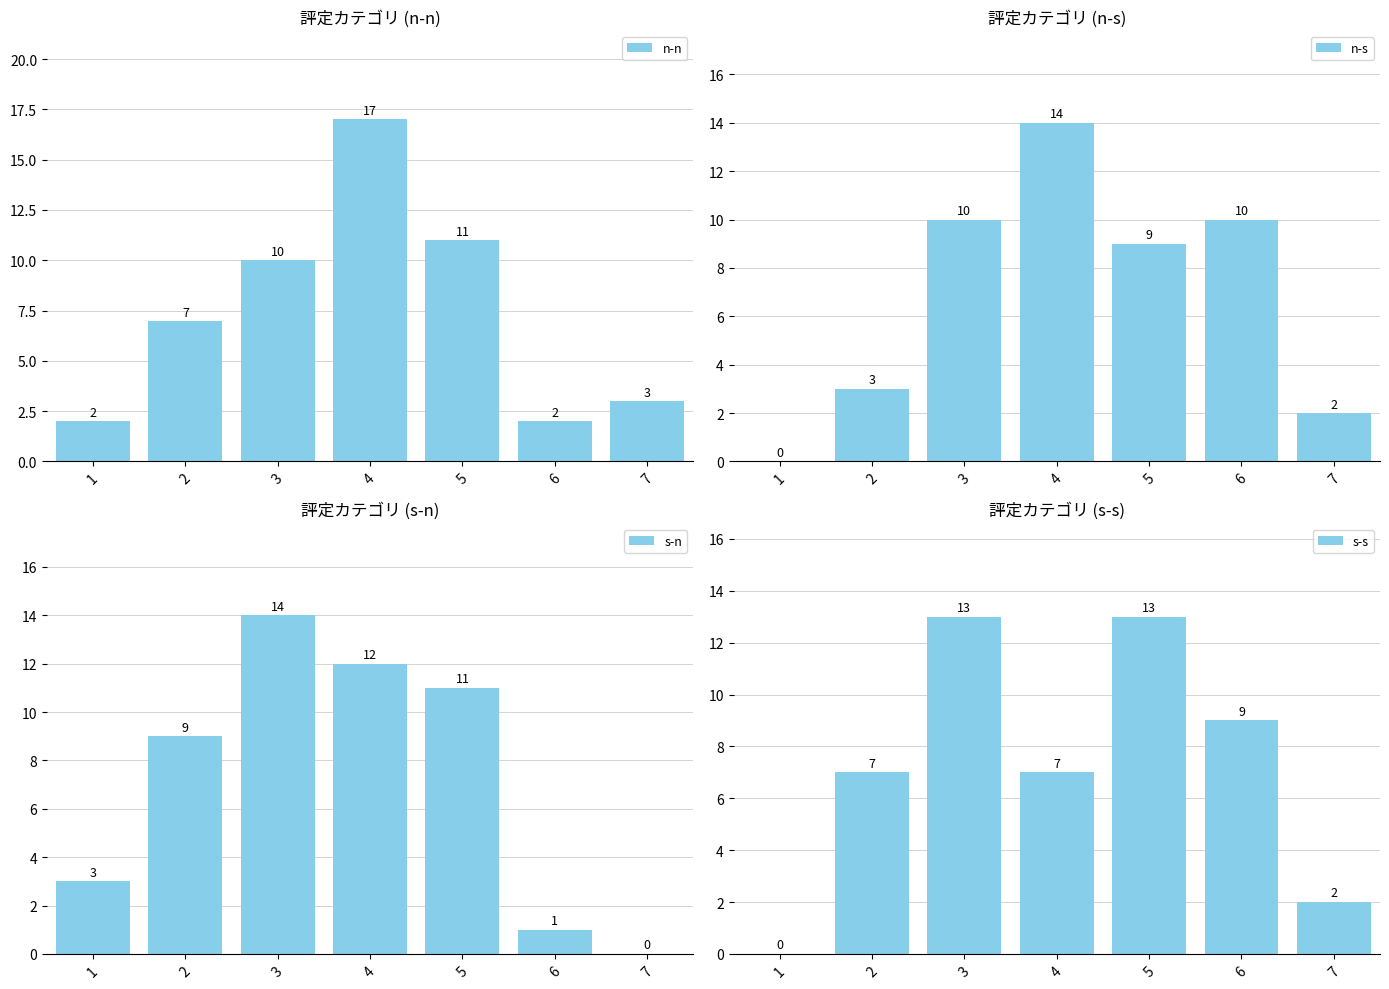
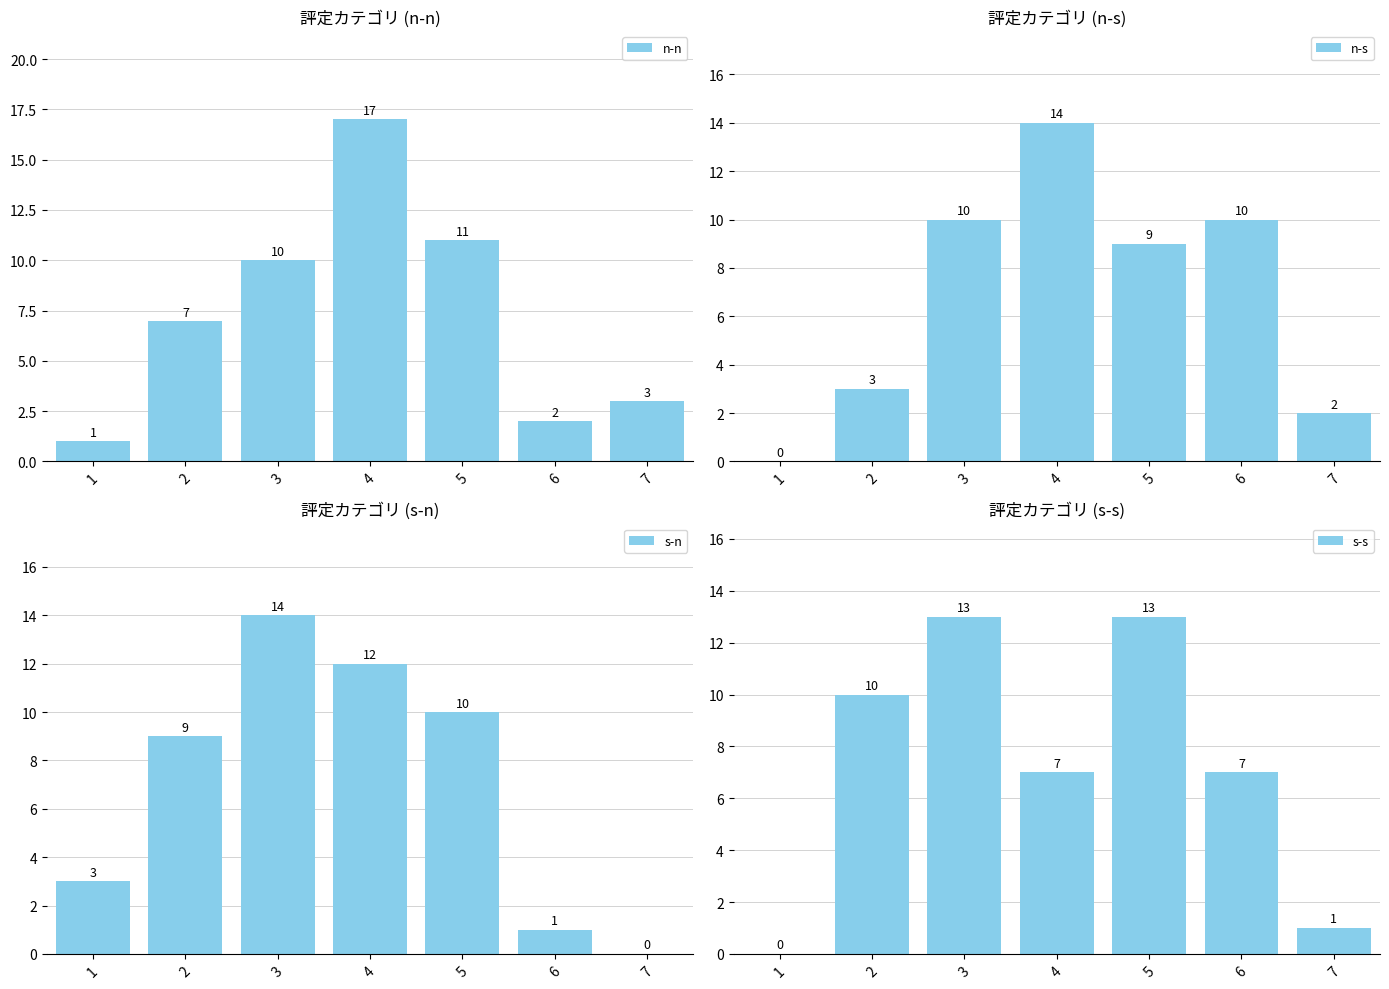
評定カテゴリ (n-n), 1: 2 -> 1
評定カテゴリ (s-n), 5: 11 -> 10
評定カテゴリ (s-s), 2: 7 -> 10
評定カテゴリ (s-s), 6: 9 -> 7
評定カテゴリ (s-s), 7: 2 -> 1
